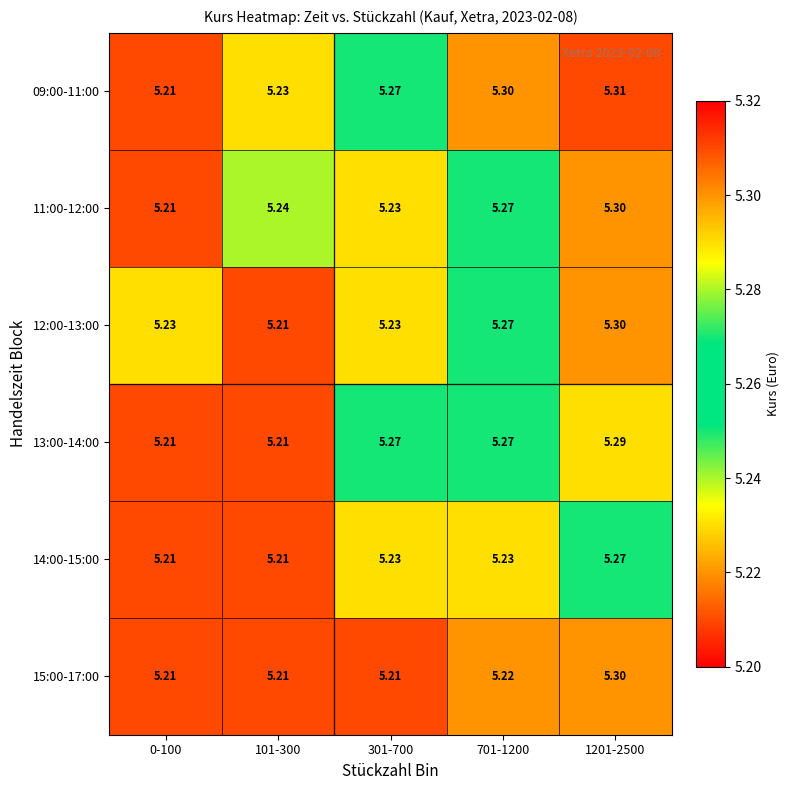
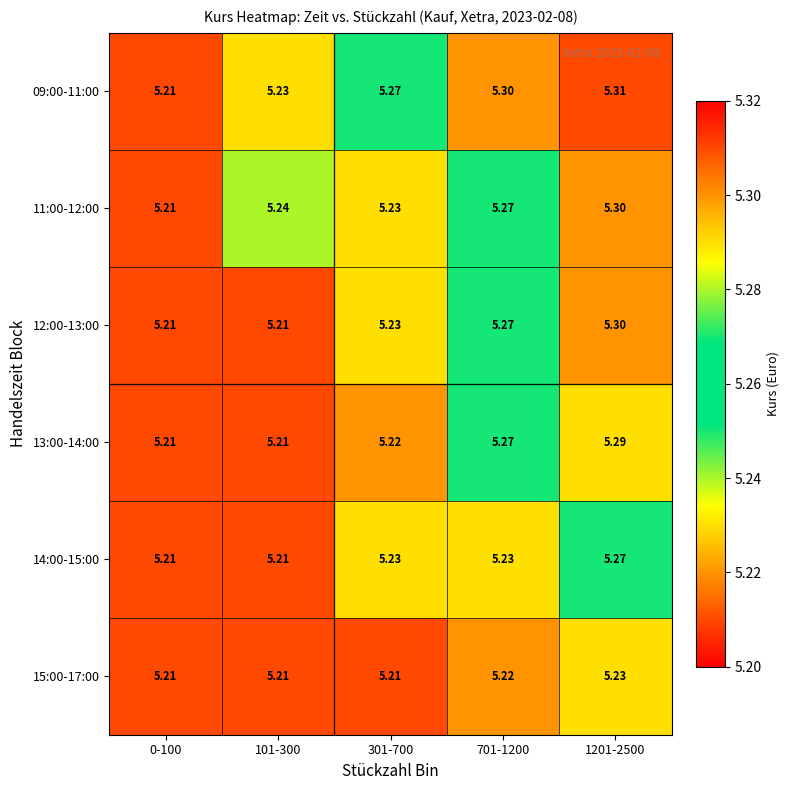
12:00-13:00, 0-100: 5.23 -> 5.21
13:00-14:00, 301-700: 5.27 -> 5.22
15:00-17:00, 1201-2500: 5.30 -> 5.23
